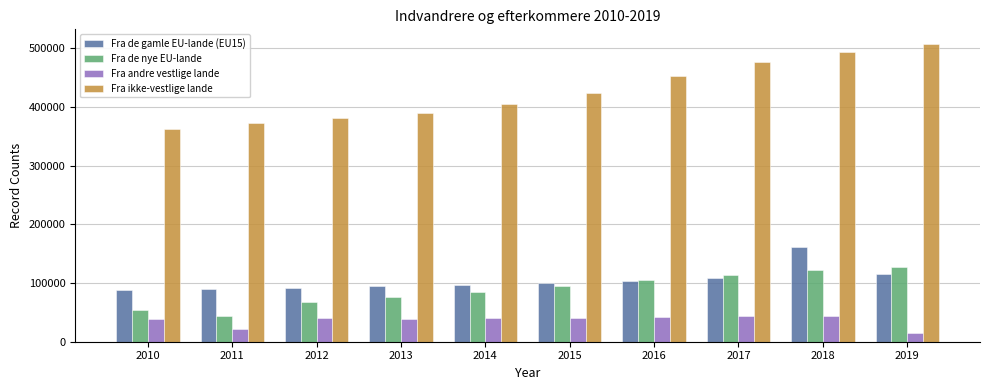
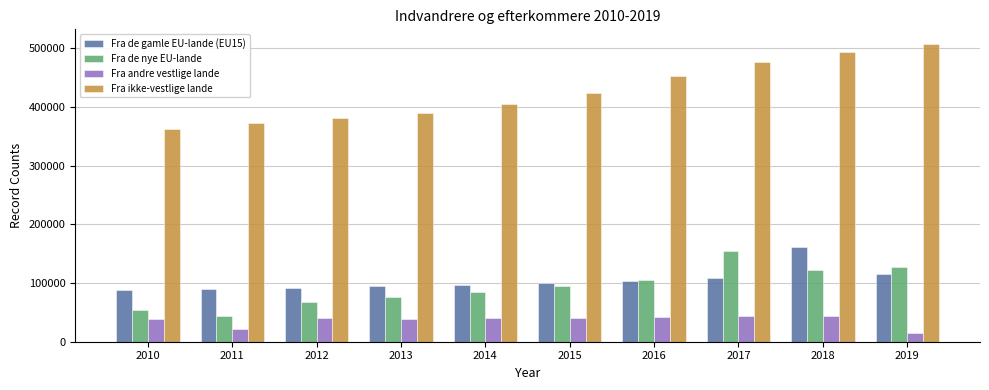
Fra de nye EU-lande, 2017: 110000 -> 150000
